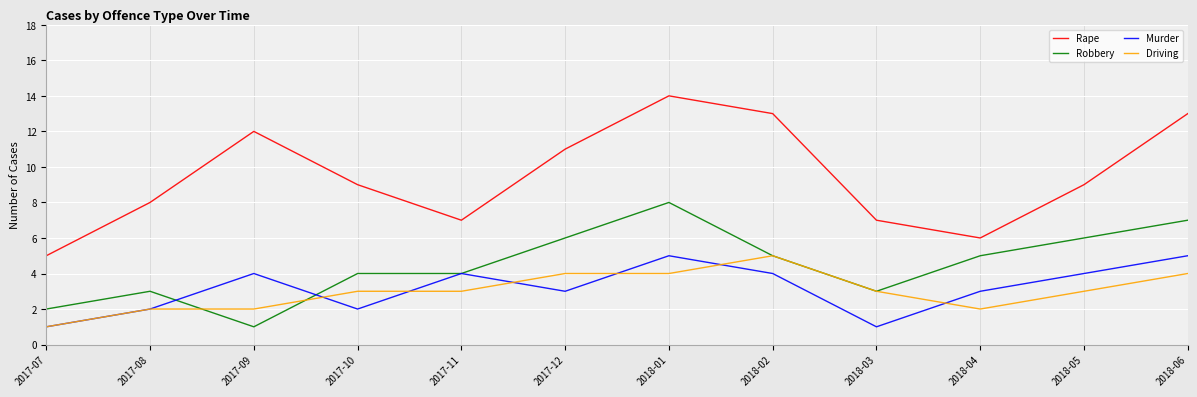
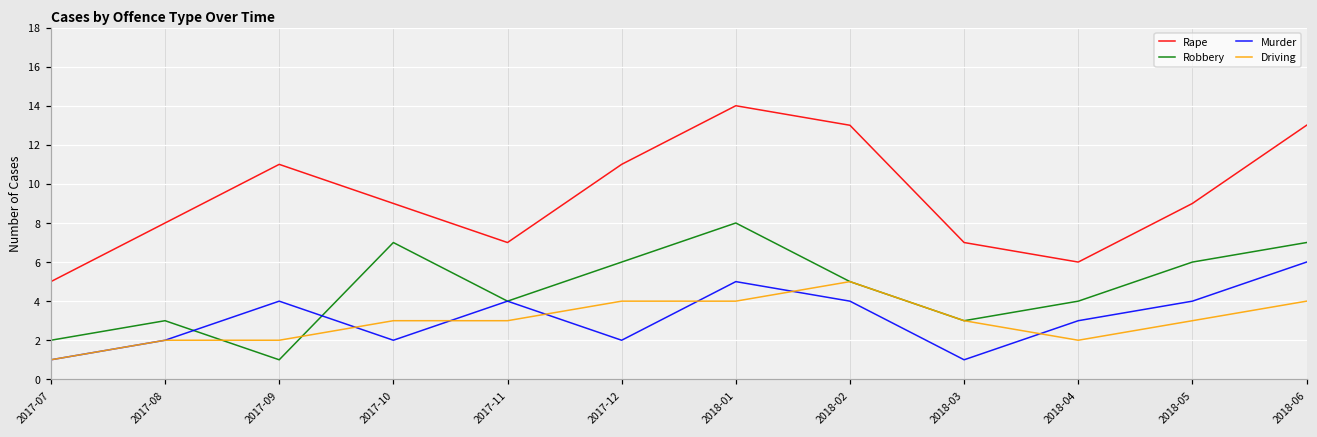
Rape, 2017-09: 12 -> 11
Robbery, 2017-10: 4 -> 7
Murder, 2017-12: 3 -> 2
Robbery, 2018-04: 5 -> 4
Murder, 2018-06: 5 -> 6
